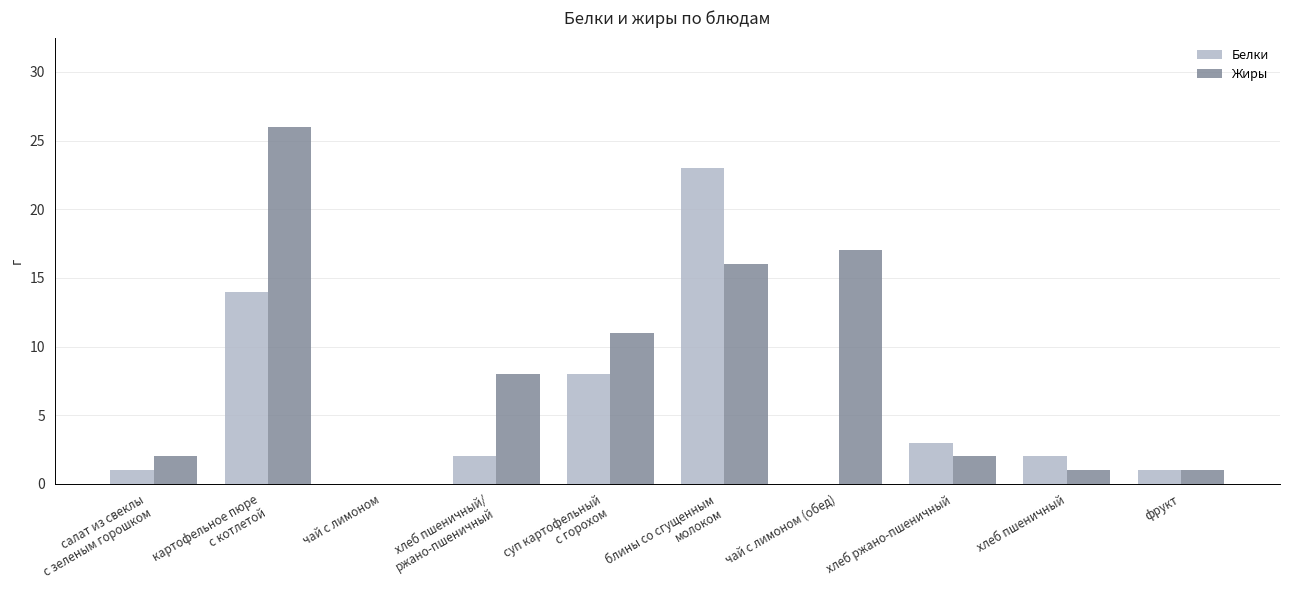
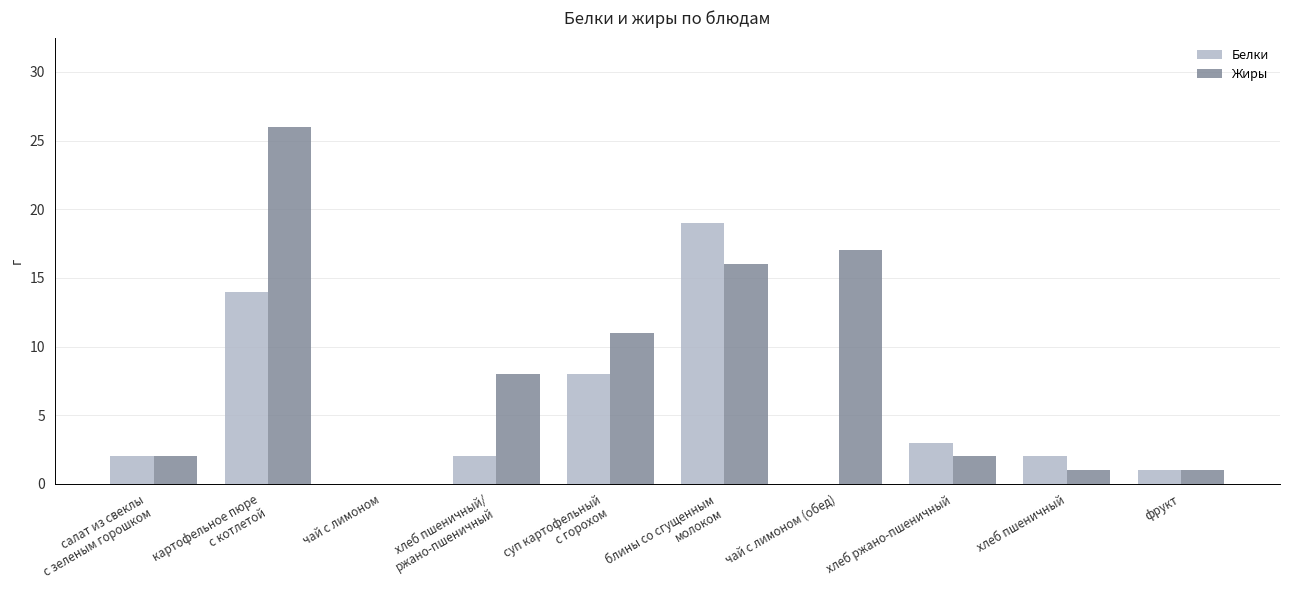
Белки, салат из свеклы с зеленым горошком: 1 -> 2
Белки, блины со сгущенным молоком: 23 -> 19
